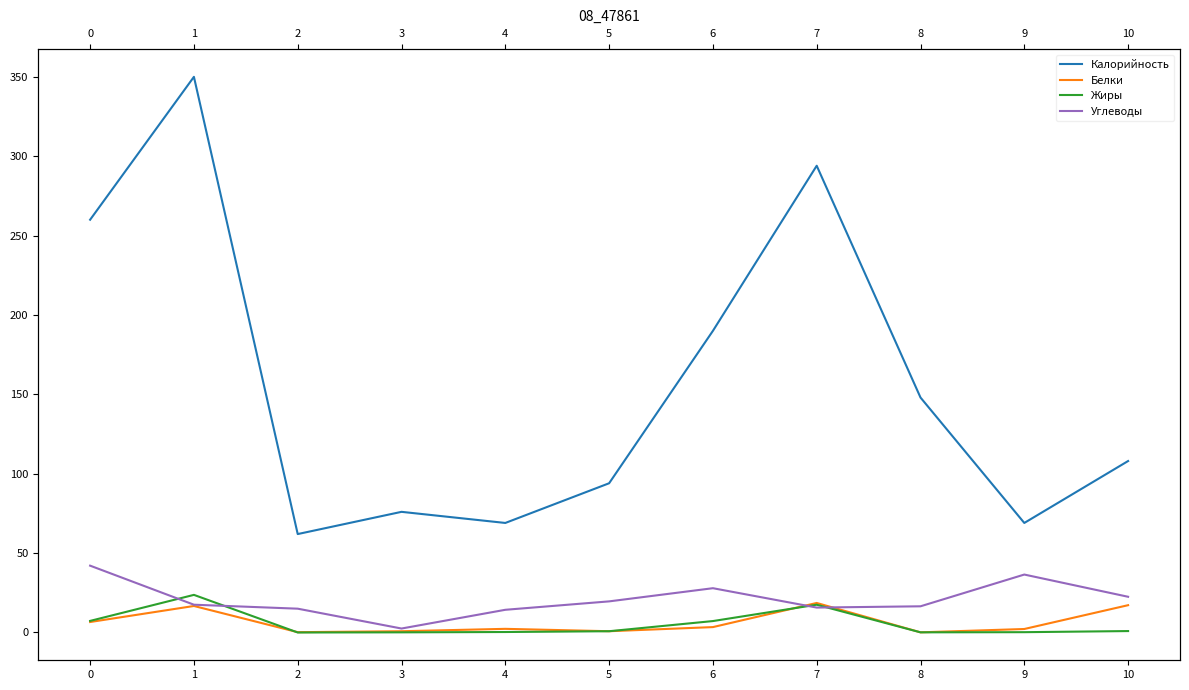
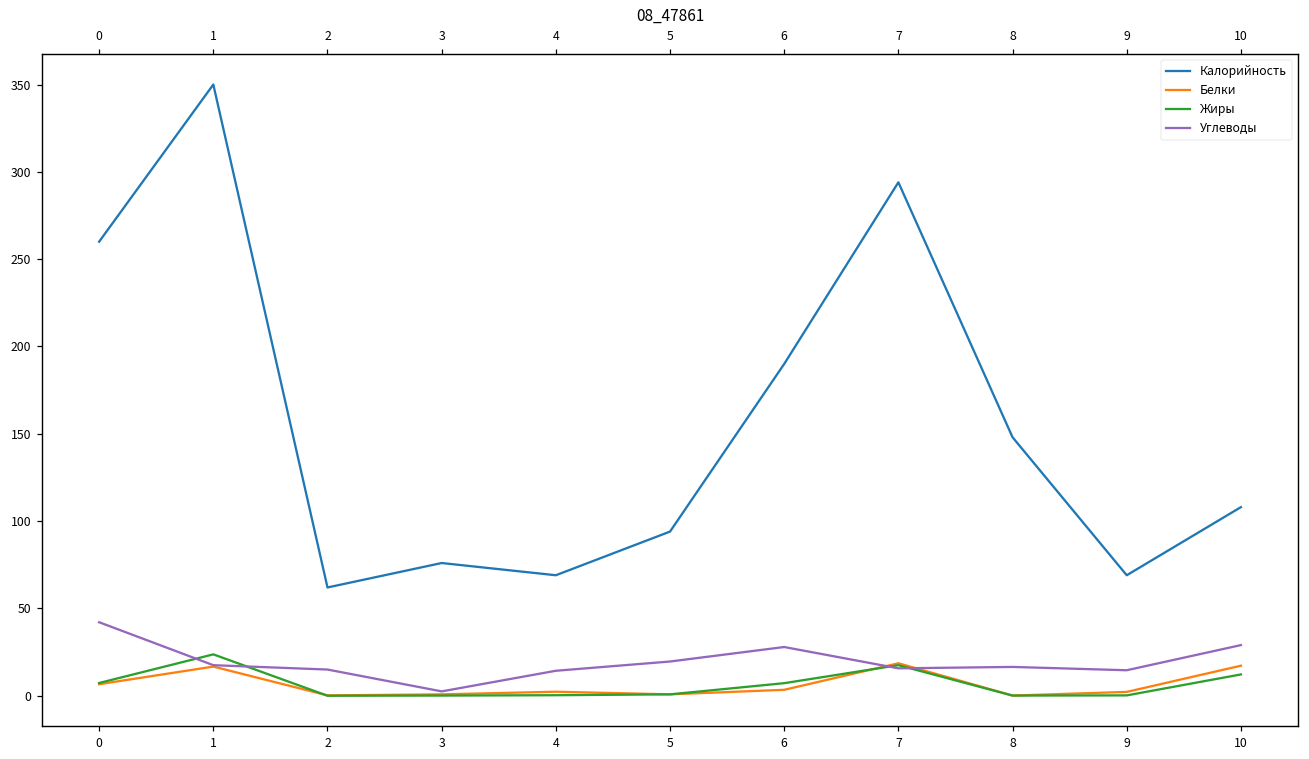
Углеводы, 9: 37 -> 15
Жиры, 10: 1 -> 12
Углеводы, 10: 23 -> 29
